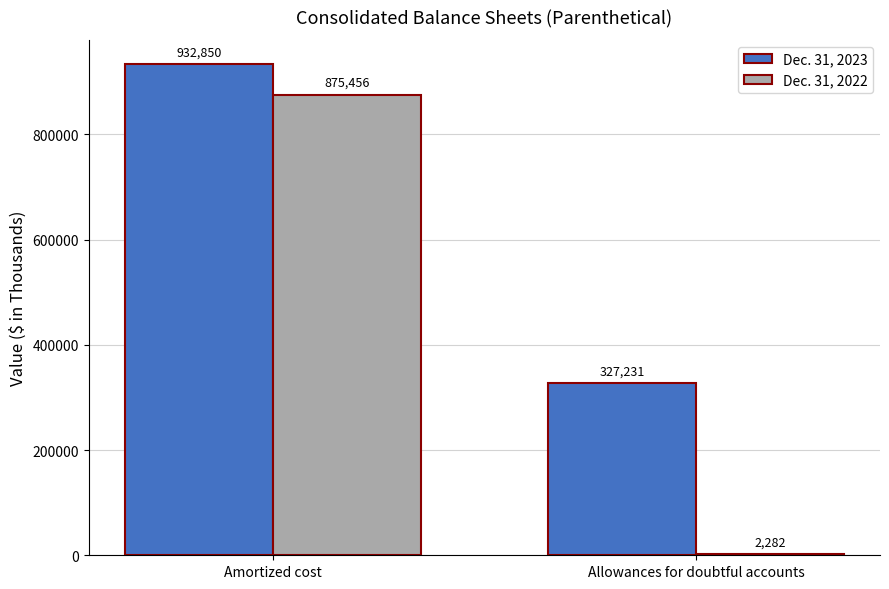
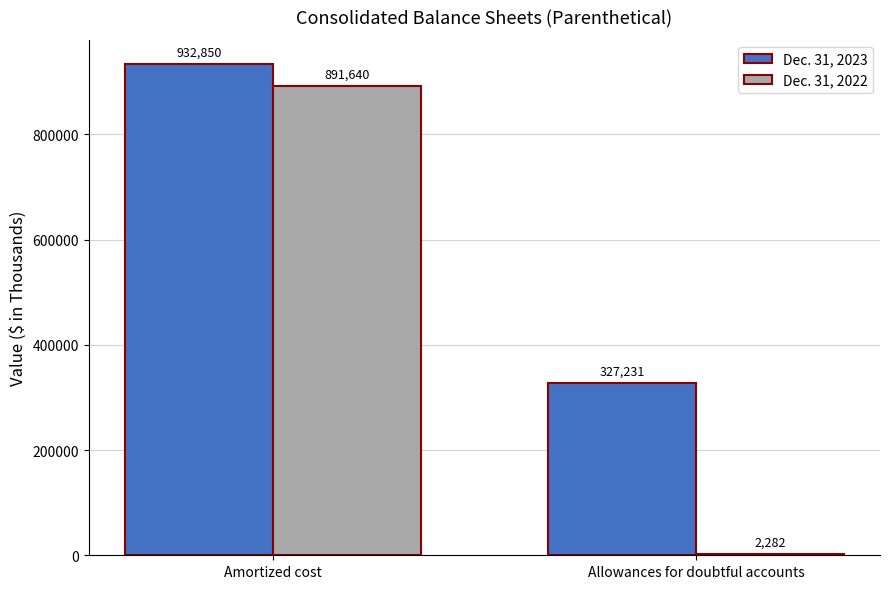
Dec. 31, 2022, Amortized cost: 875,456 -> 891,640
